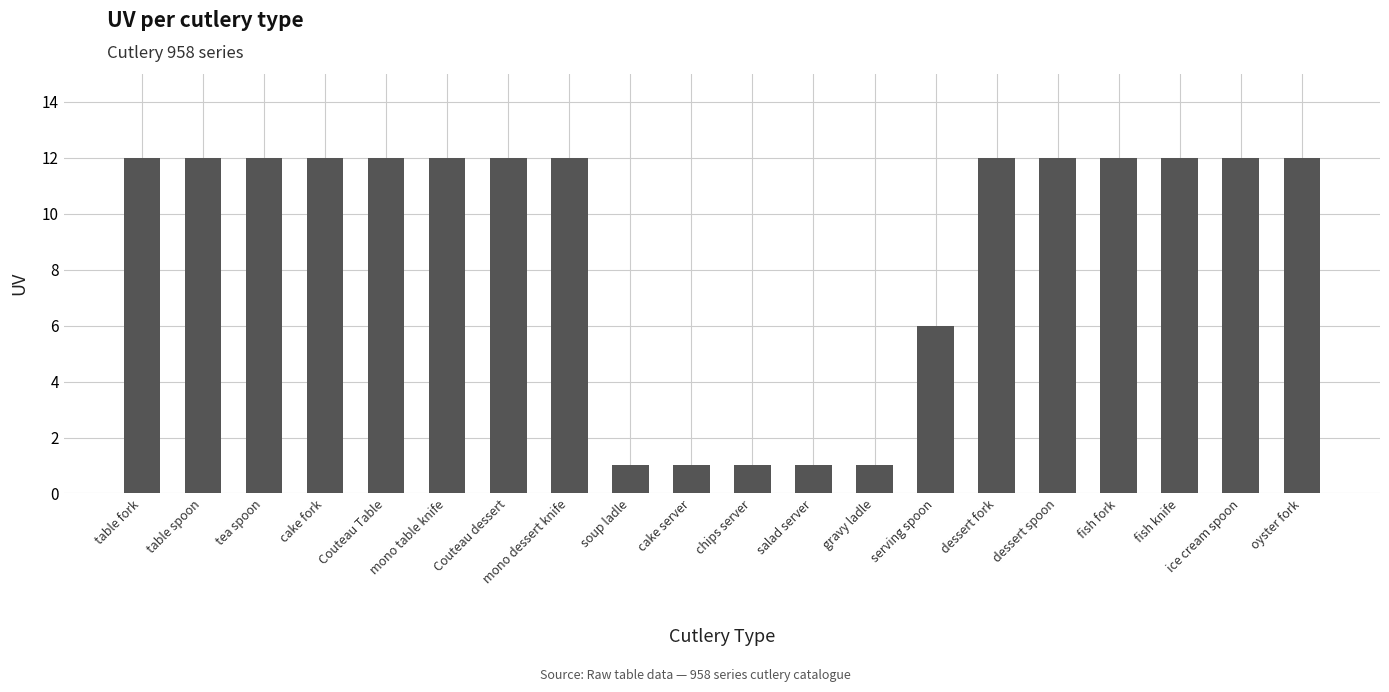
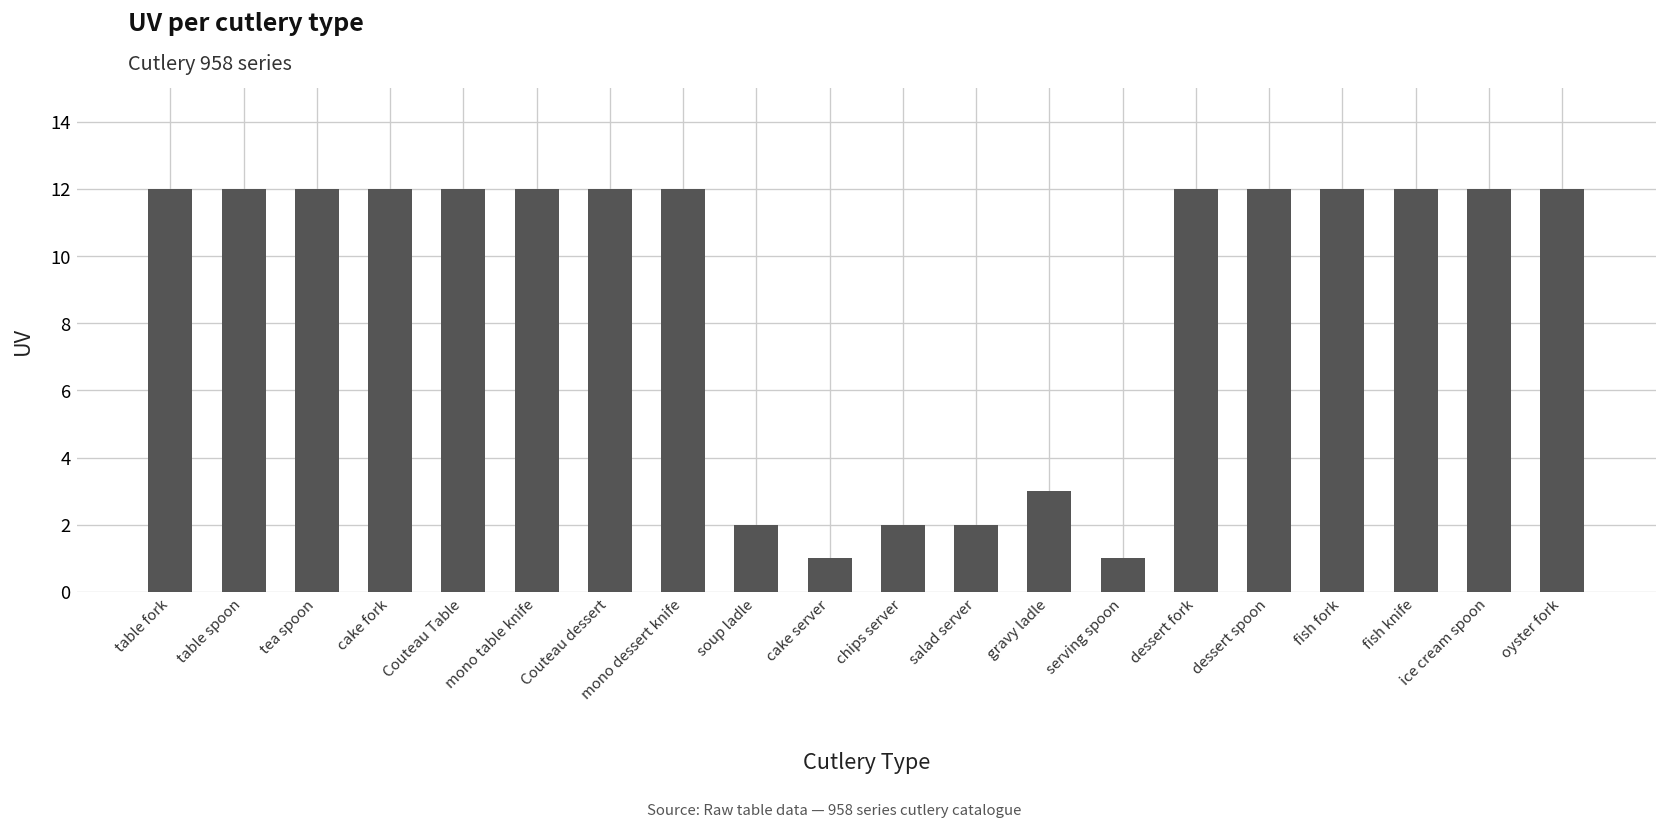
soup ladle: 1 -> 2
chips server: 1 -> 2
salad server: 1 -> 2
gravy ladle: 1 -> 3
serving spoon: 6 -> 1
